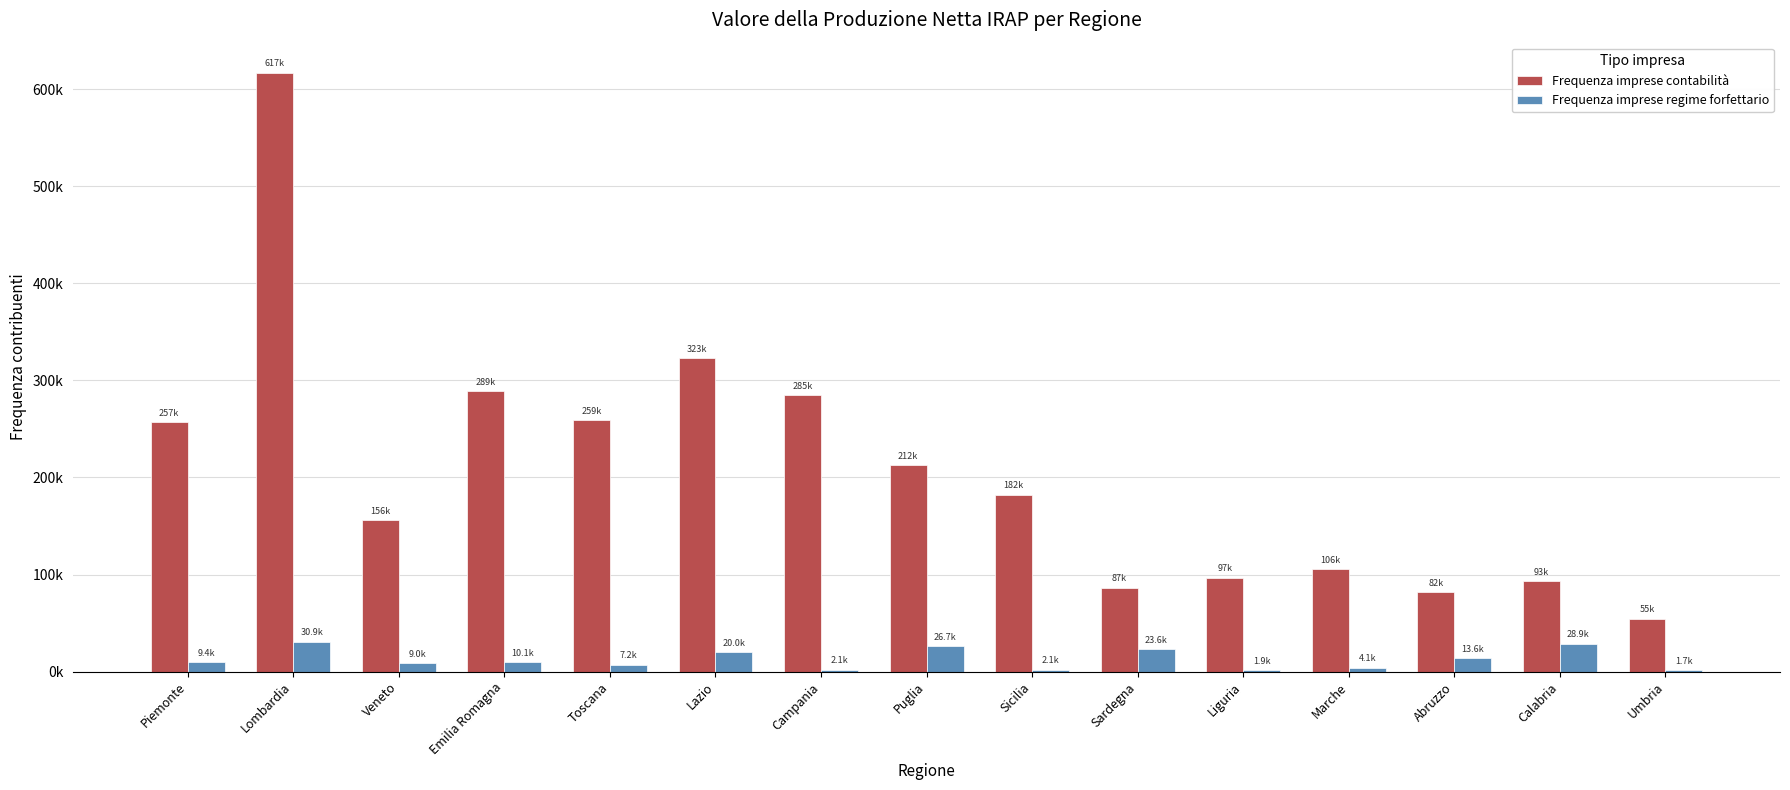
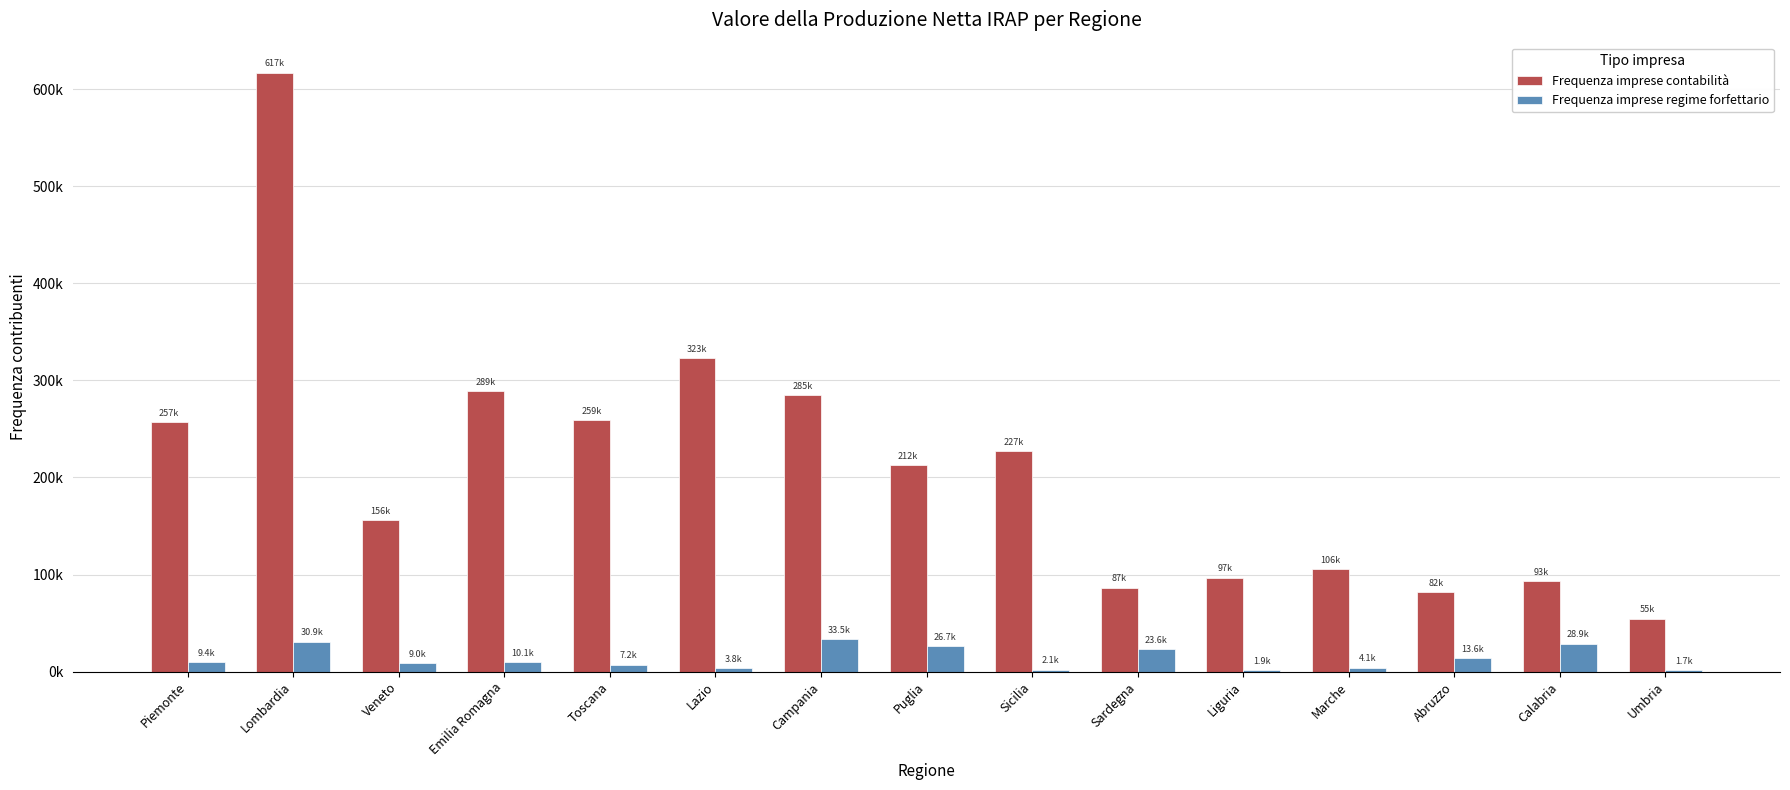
Frequenza imprese regime forfettario, Lazio: 20.0k -> 3.8k
Frequenza imprese regime forfettario, Campania: 2.1k -> 33.5k
Frequenza imprese contabilità, Sicilia: 182k -> 227k
